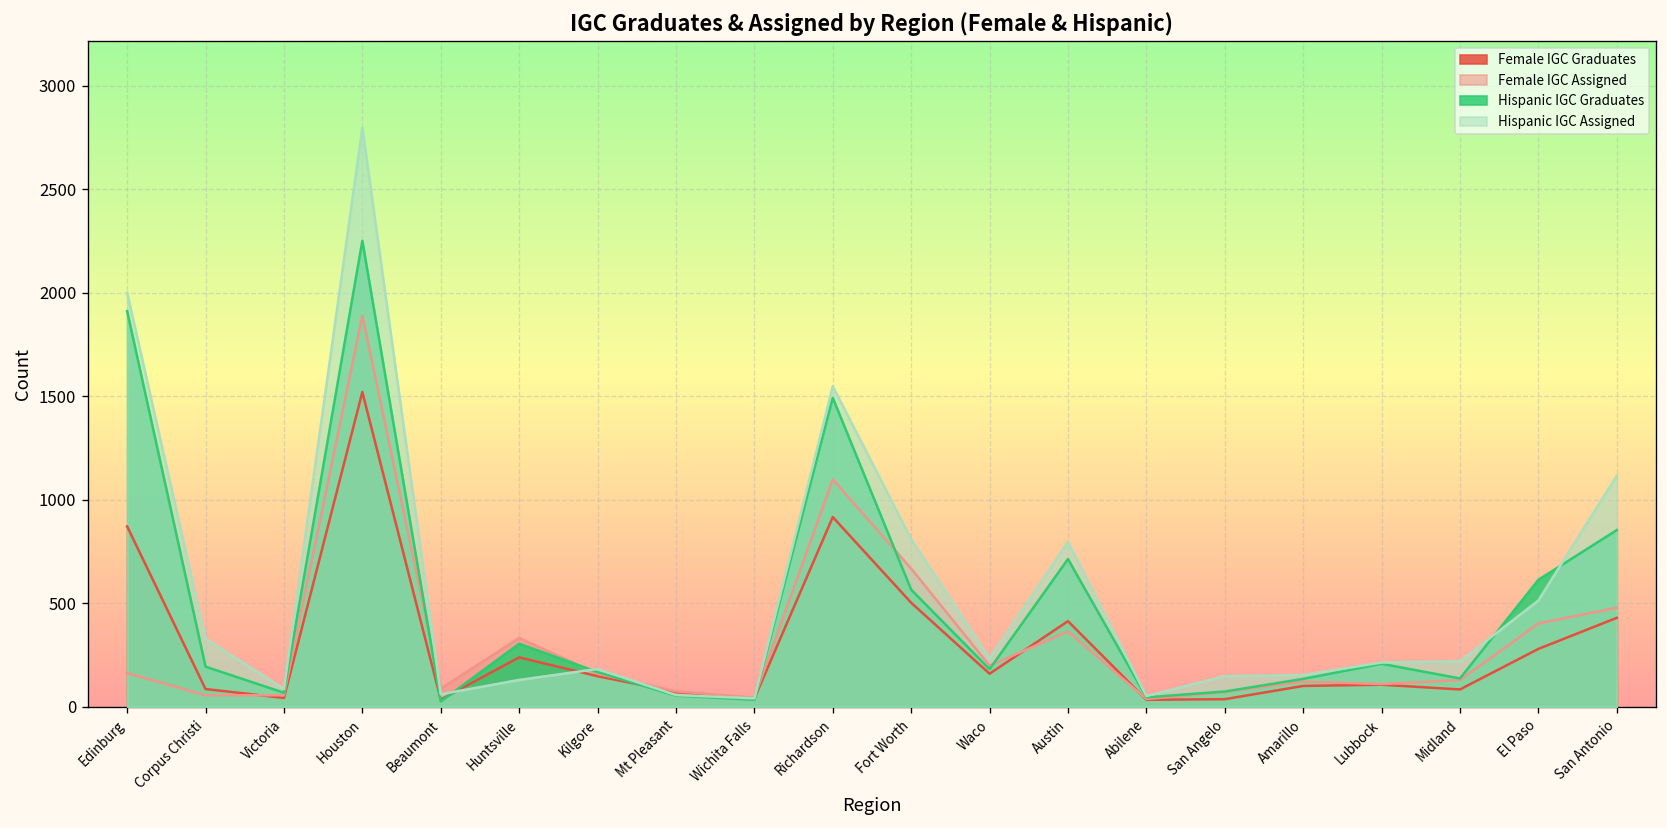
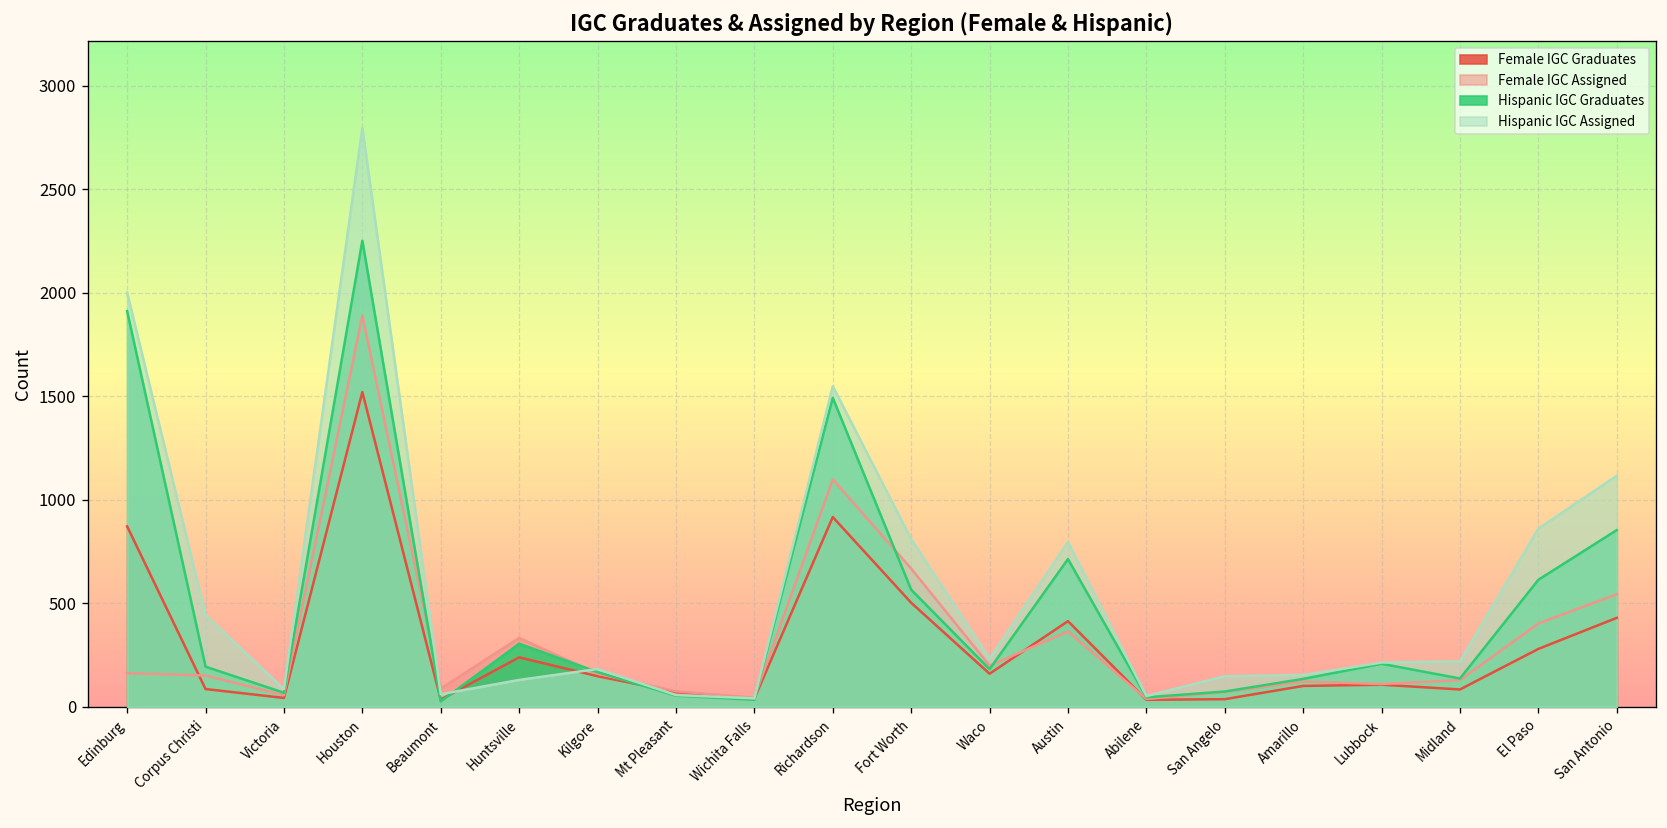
Female IGC Assigned, Corpus Christi: 60 -> 150
Hispanic IGC Assigned, Corpus Christi: 330 -> 440
Hispanic IGC Assigned, El Paso: 510 -> 860
Female IGC Assigned, San Antonio: 480 -> 540
